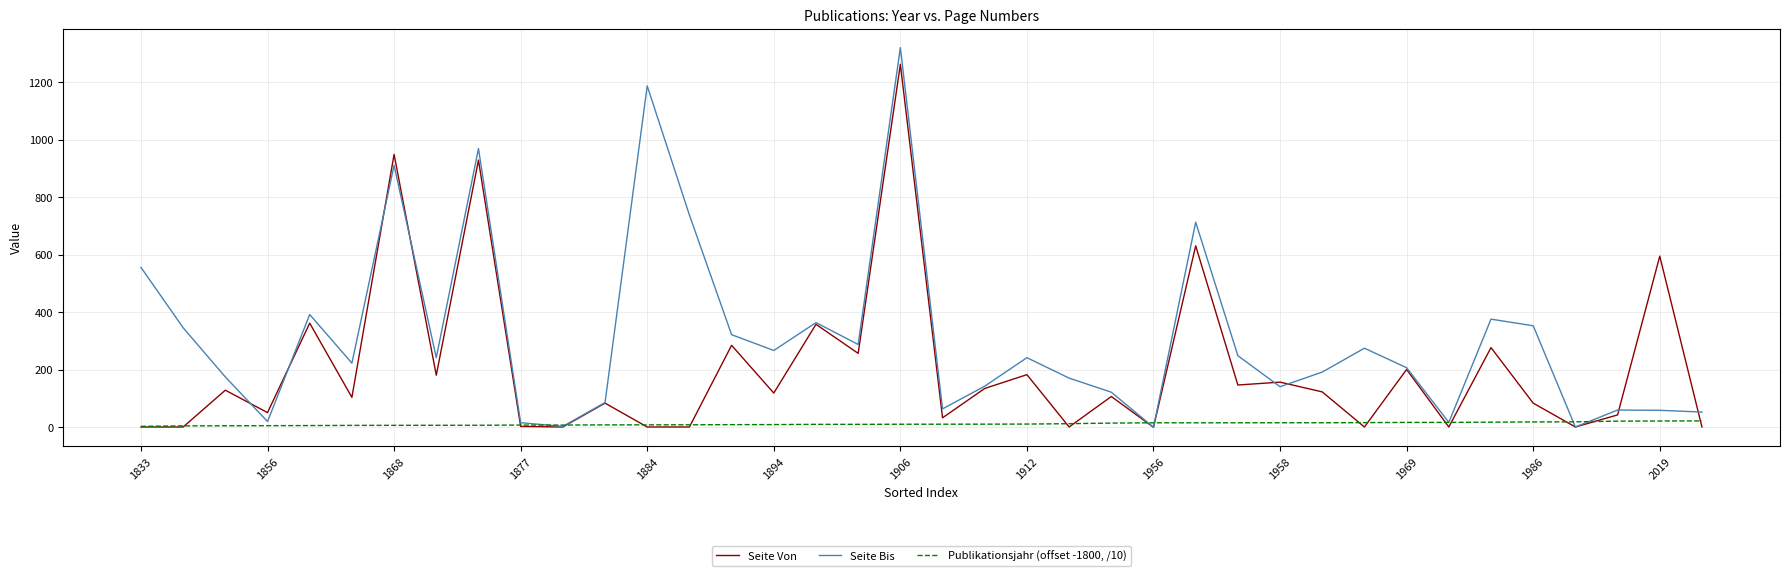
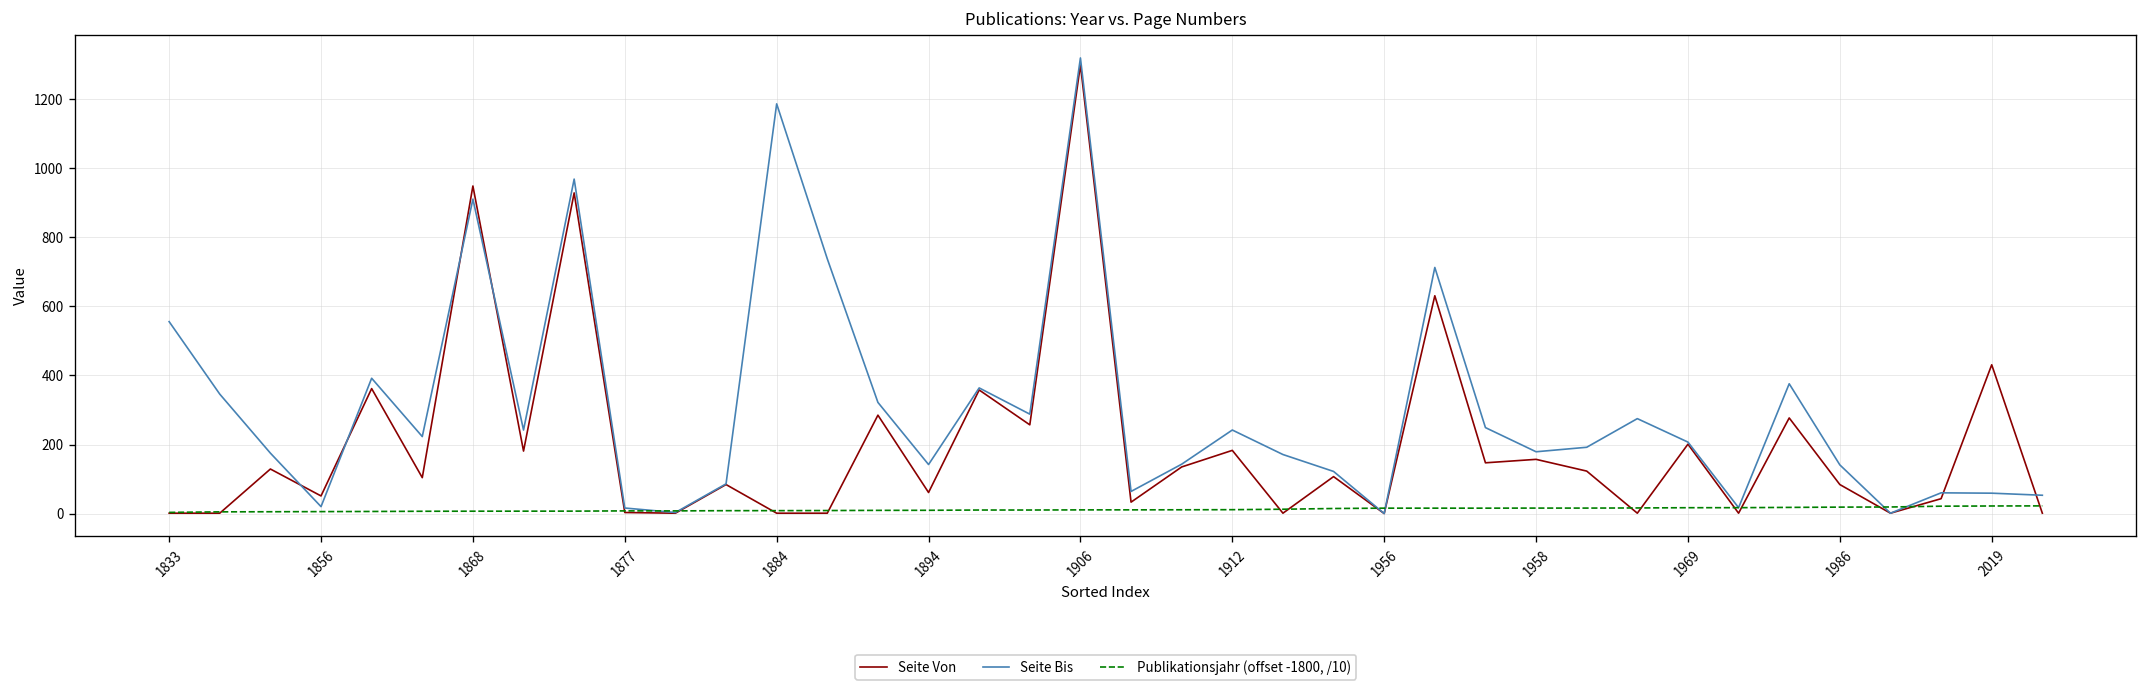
Seite Von, 1894: 120 -> 60
Seite Bis, 1894: 270 -> 140
Seite Von, 1906: 1260 -> 1300
Seite Bis, 1958: 140 -> 180
Seite Bis, 1986: 350 -> 140
Seite Von, 2019: 600 -> 430
